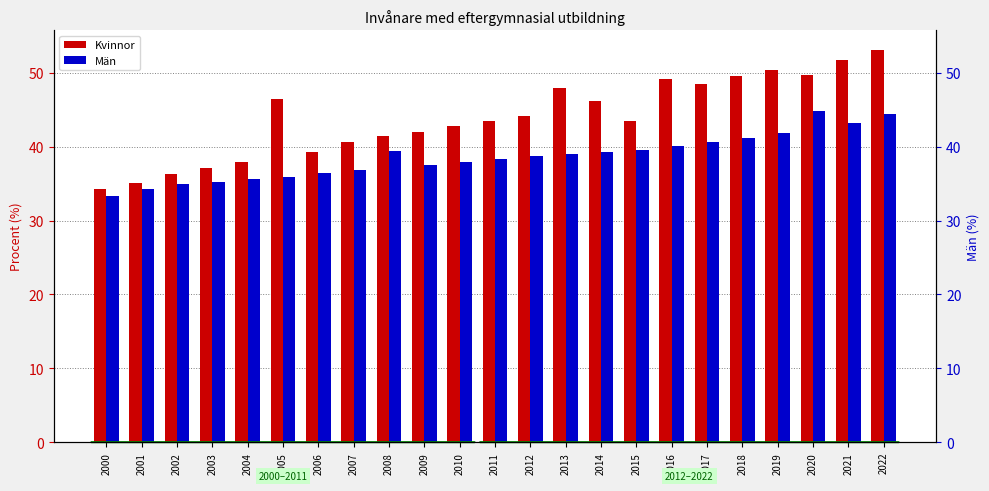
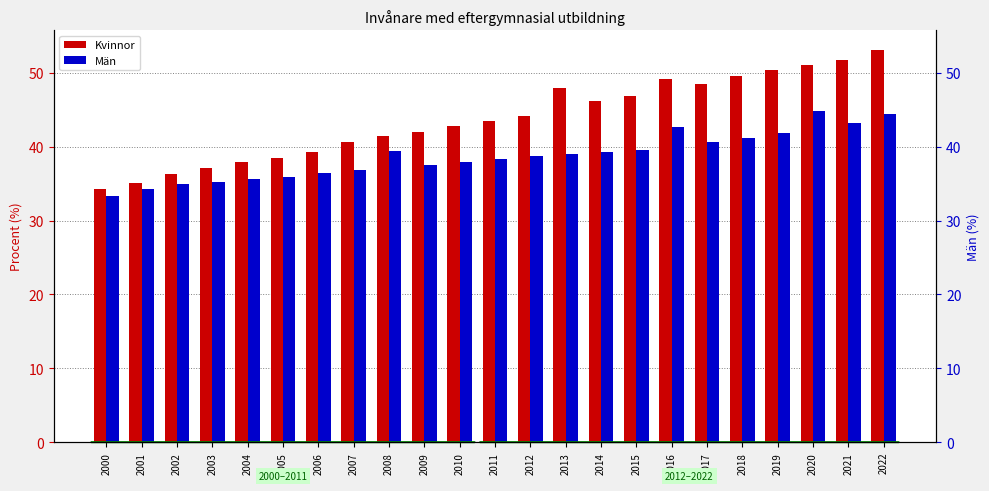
Kvinnor, 2005: 46 -> 38
Kvinnor, 2015: 43 -> 47
Män, 2016: 40 -> 43
Kvinnor, 2020: 50 -> 51
